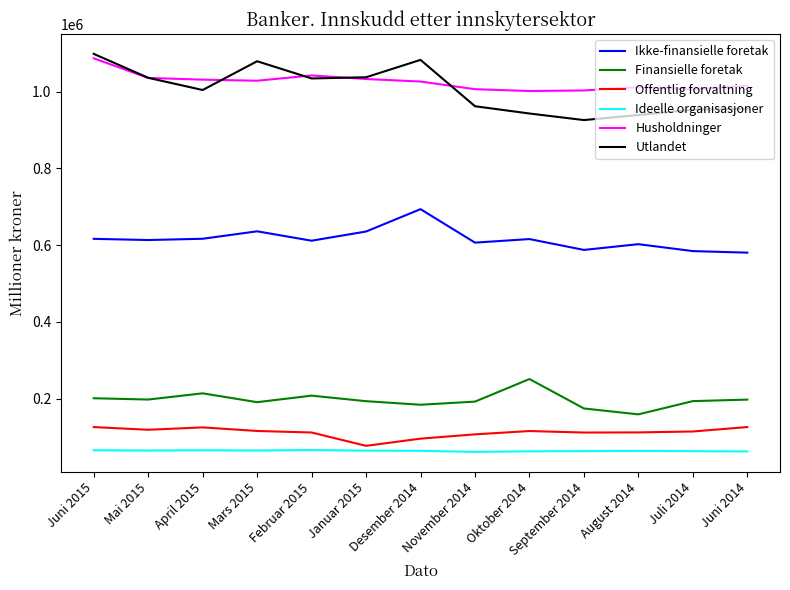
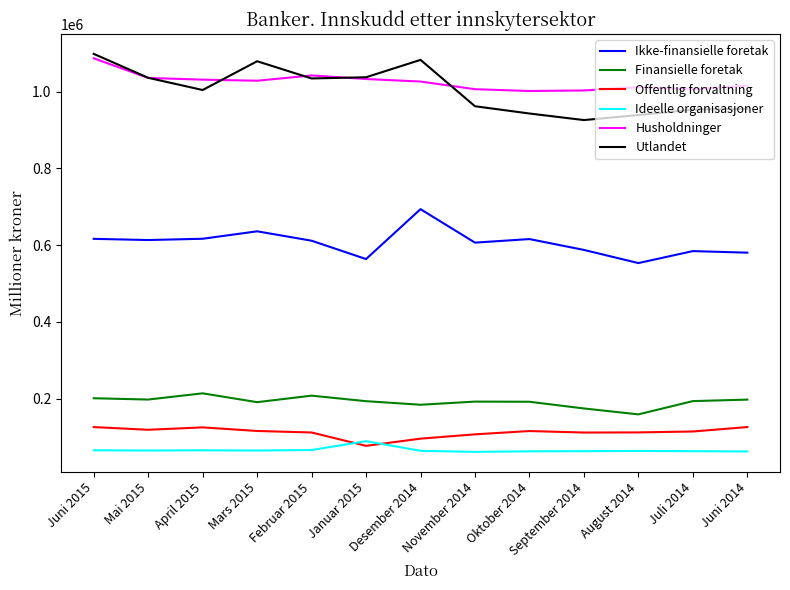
Ikke-finansielle foretak, Januar 2015: 640000 -> 560000
Ideelle organisasjoner, Januar 2015: 60000 -> 90000
Finansielle foretak, Oktober 2014: 250000 -> 190000
Ikke-finansielle foretak, August 2014: 600000 -> 550000
